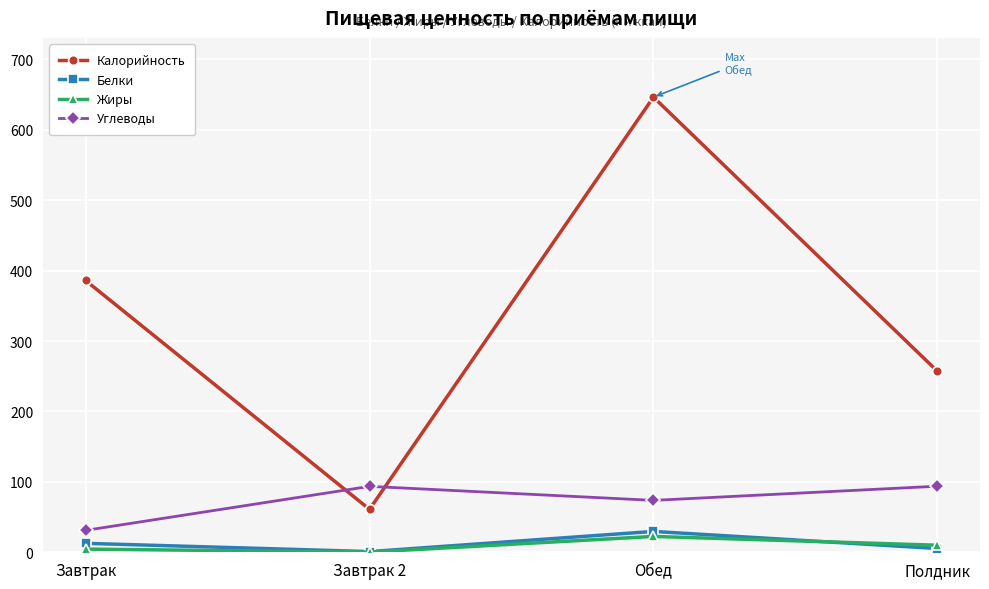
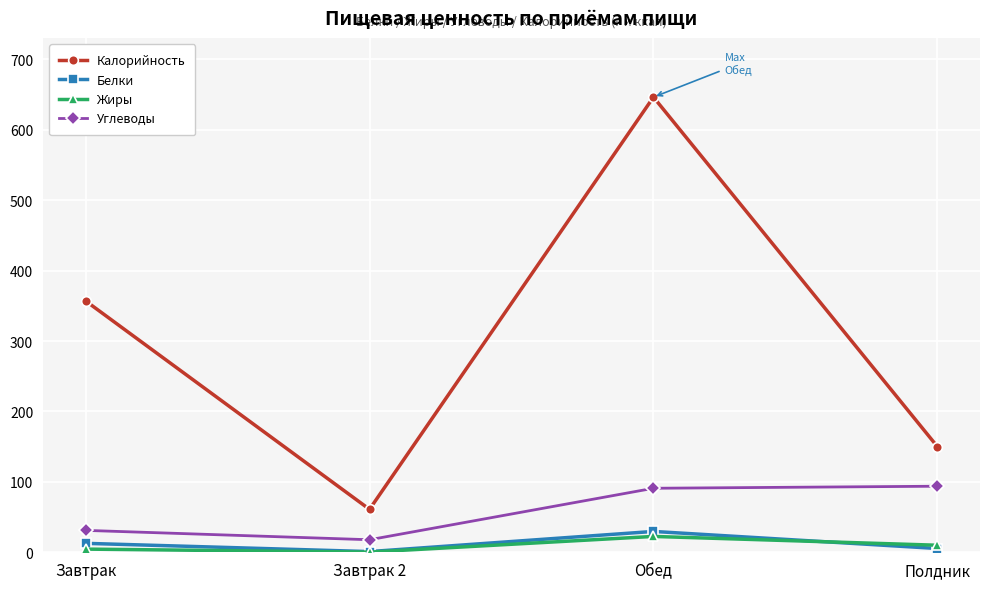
Калорийность, Завтрак: 390 -> 360
Углеводы, Завтрак 2: 90 -> 20
Углеводы, Обед: 70 -> 90
Калорийность, Полдник: 260 -> 150
